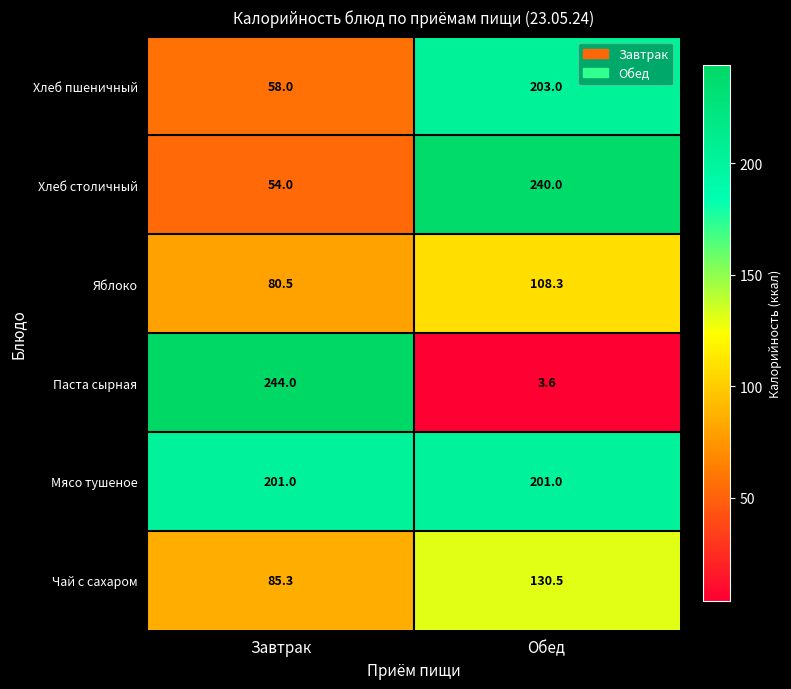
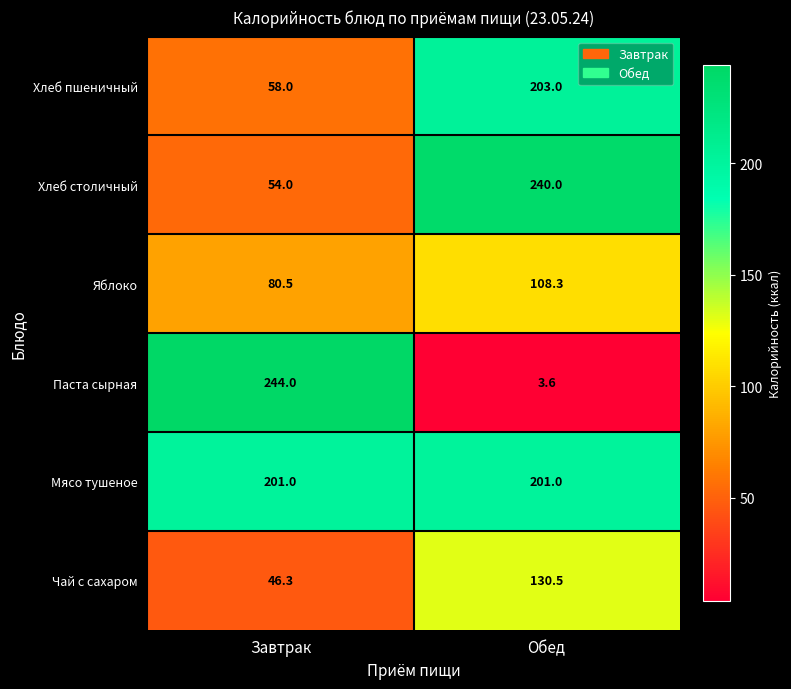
Чай с сахаром, Завтрак: 85.3 -> 46.3
